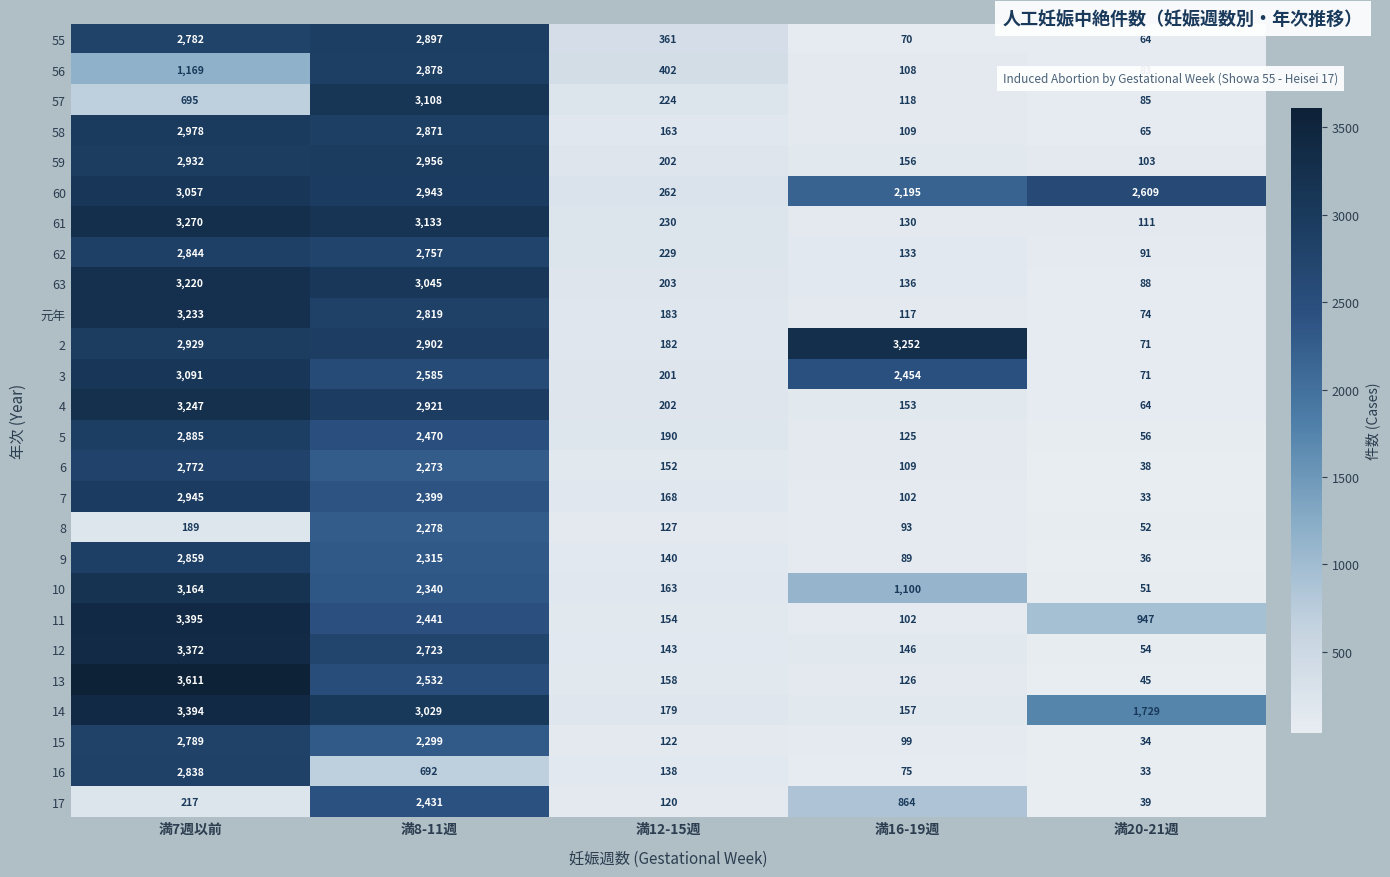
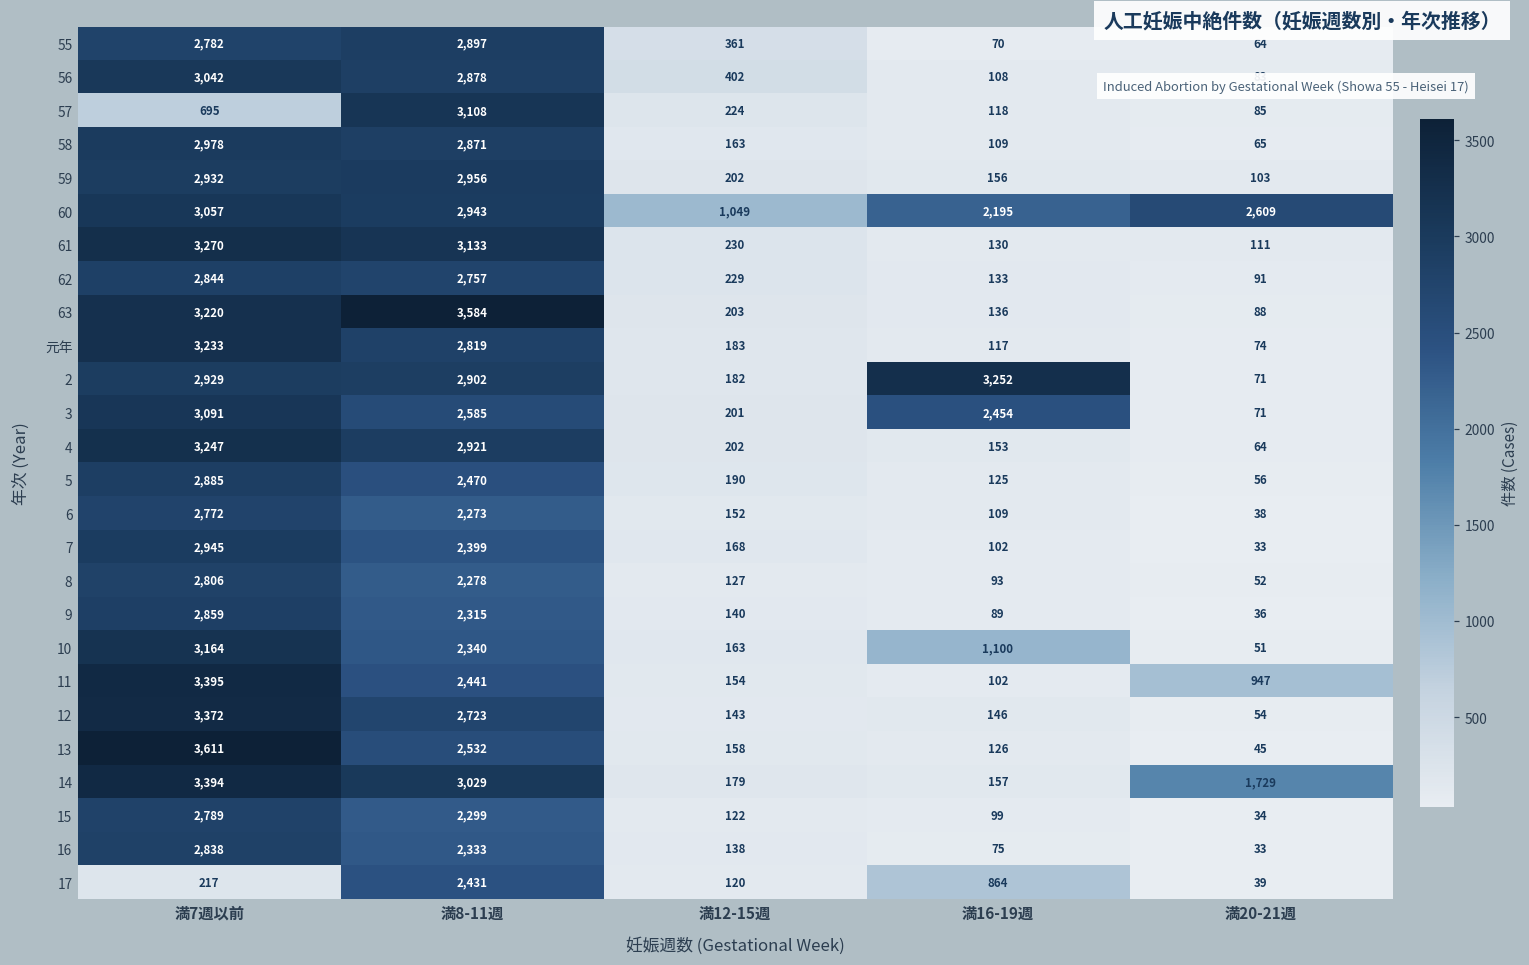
56, 満7週以前: 1,169 -> 3,042
60, 満12-15週: 262 -> 1,049
63, 満8-11週: 3,045 -> 3,584
8, 満7週以前: 189 -> 2,806
16, 満8-11週: 692 -> 2,333
